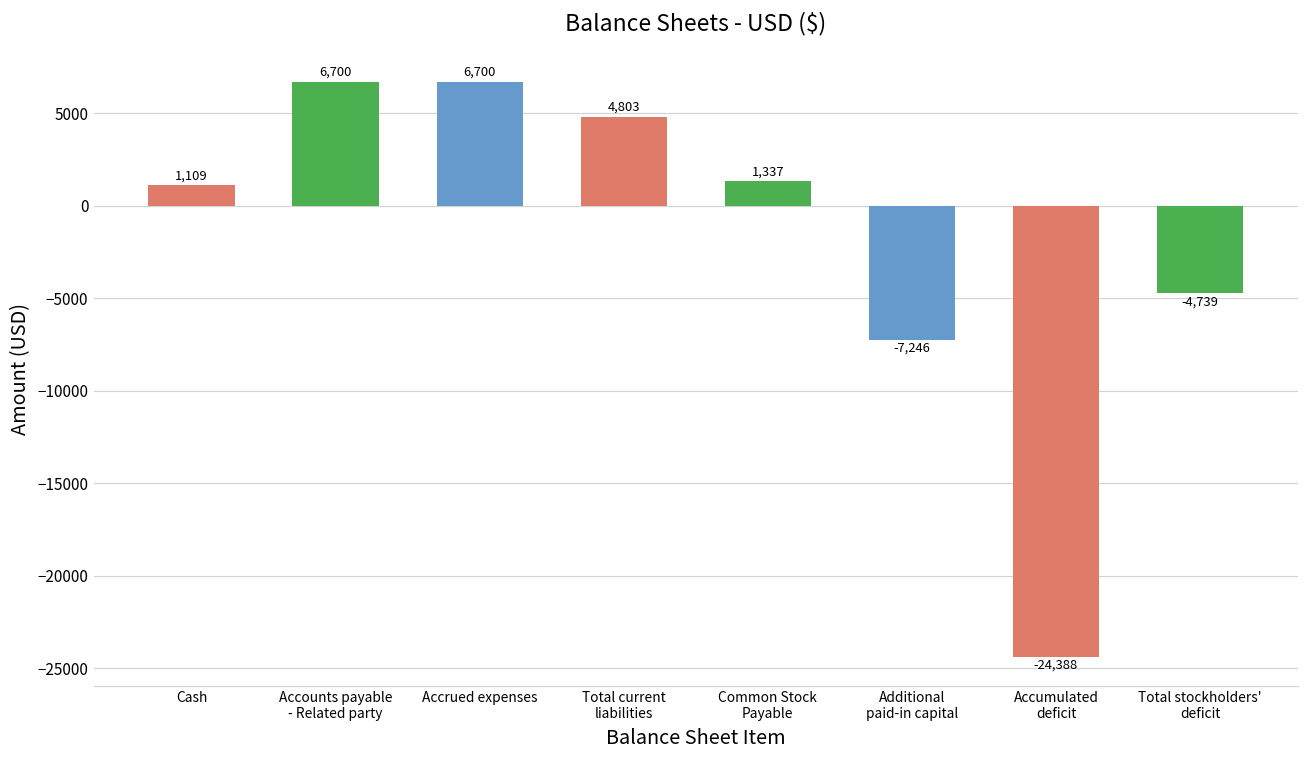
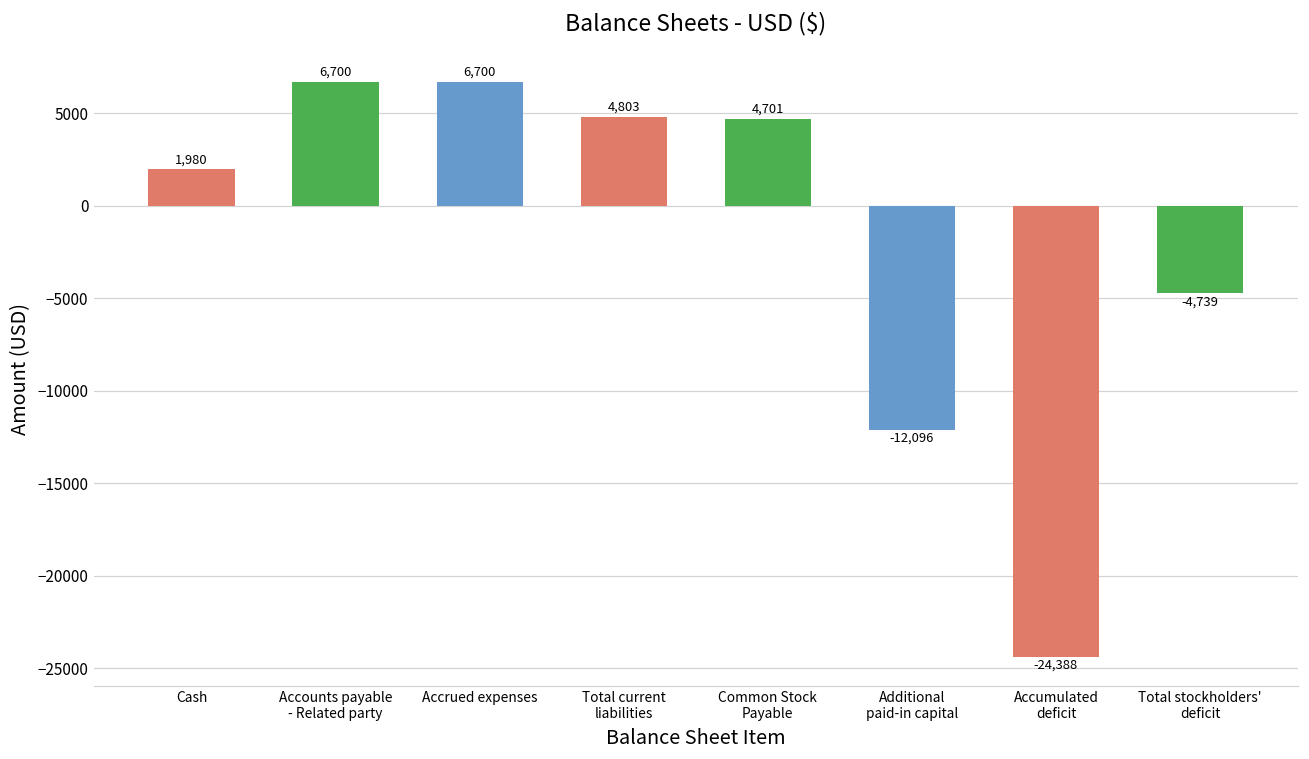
Cash: 1,109 -> 1,980
Common Stock Payable: 1,337 -> 4,701
Additional paid-in capital: -7,246 -> -12,096
